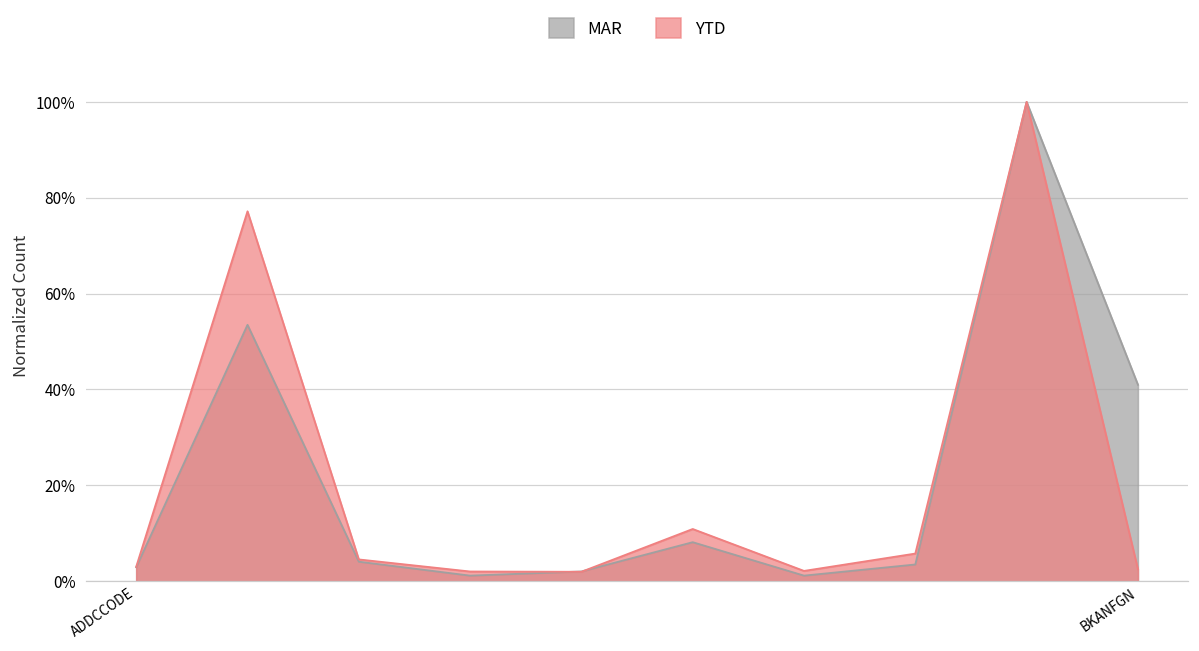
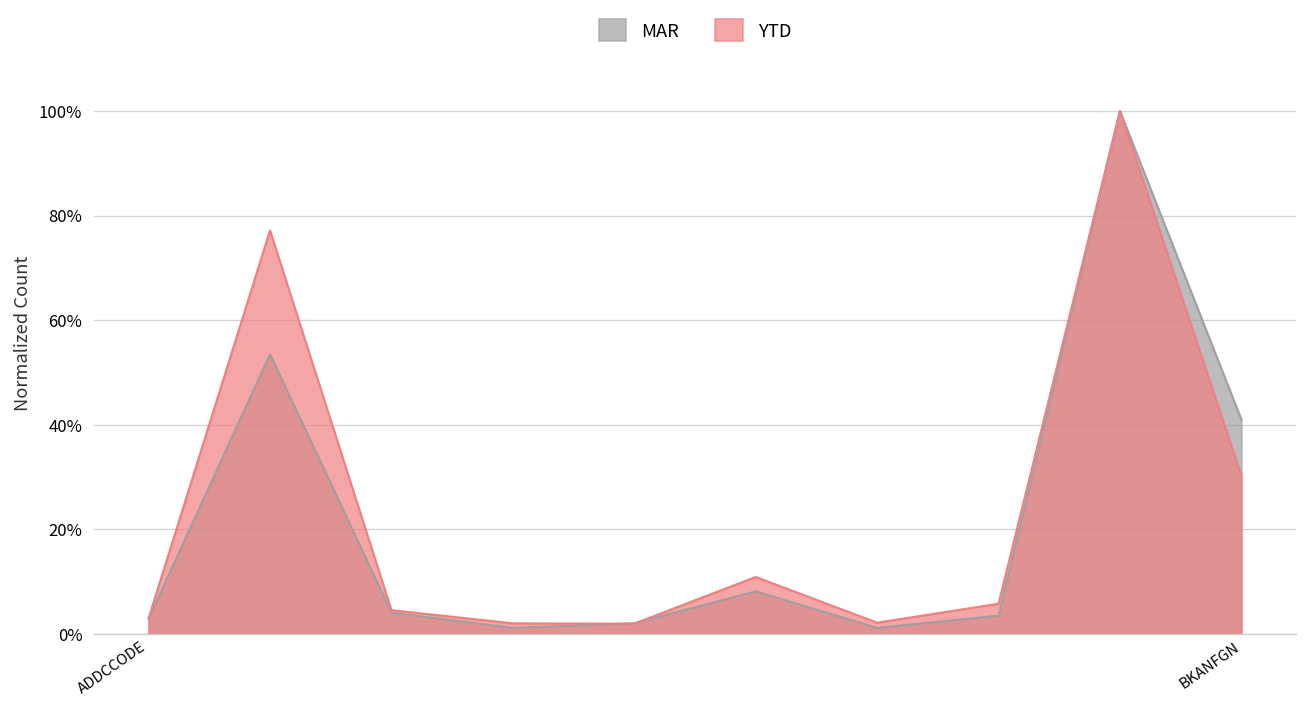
YTD, BKANFGN: 3% -> 30%
